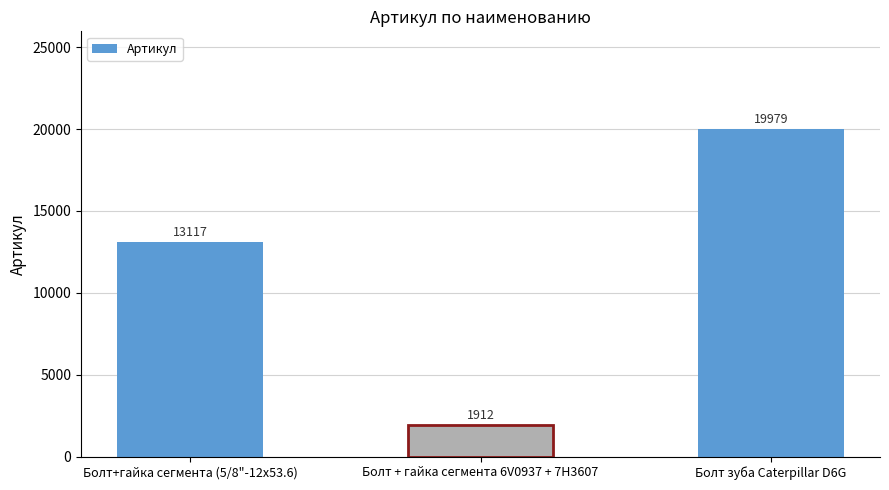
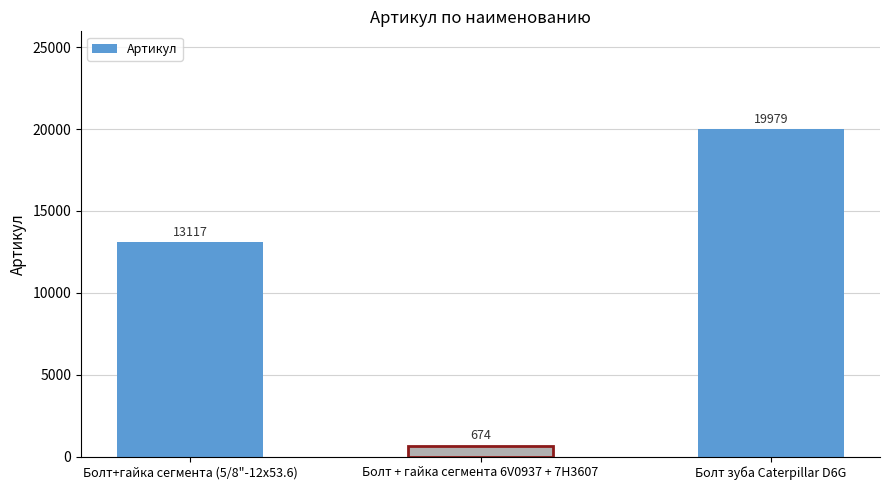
Болт + гайка сегмента 6V0937 + 7H3607: 1912 -> 674
